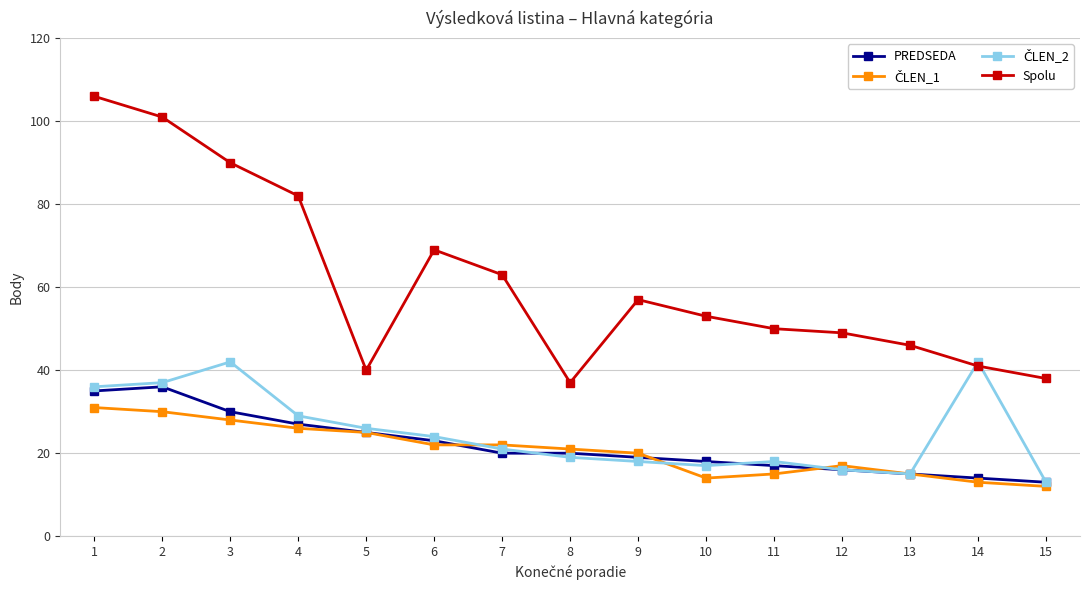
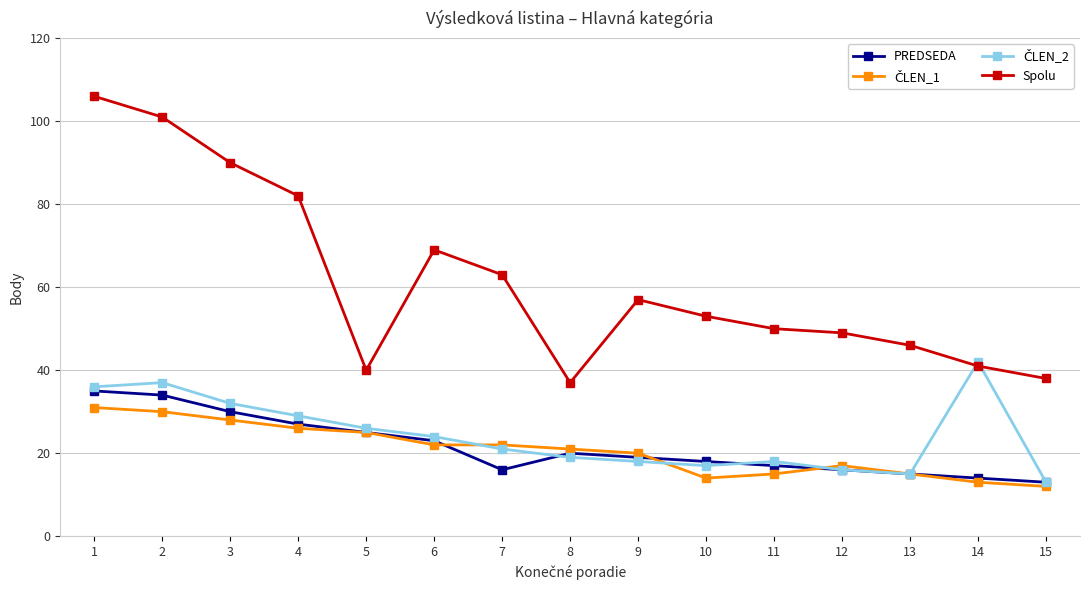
PREDSEDA, 2: 36 -> 34
ČLEN_2, 3: 42 -> 32
PREDSEDA, 7: 20 -> 16
